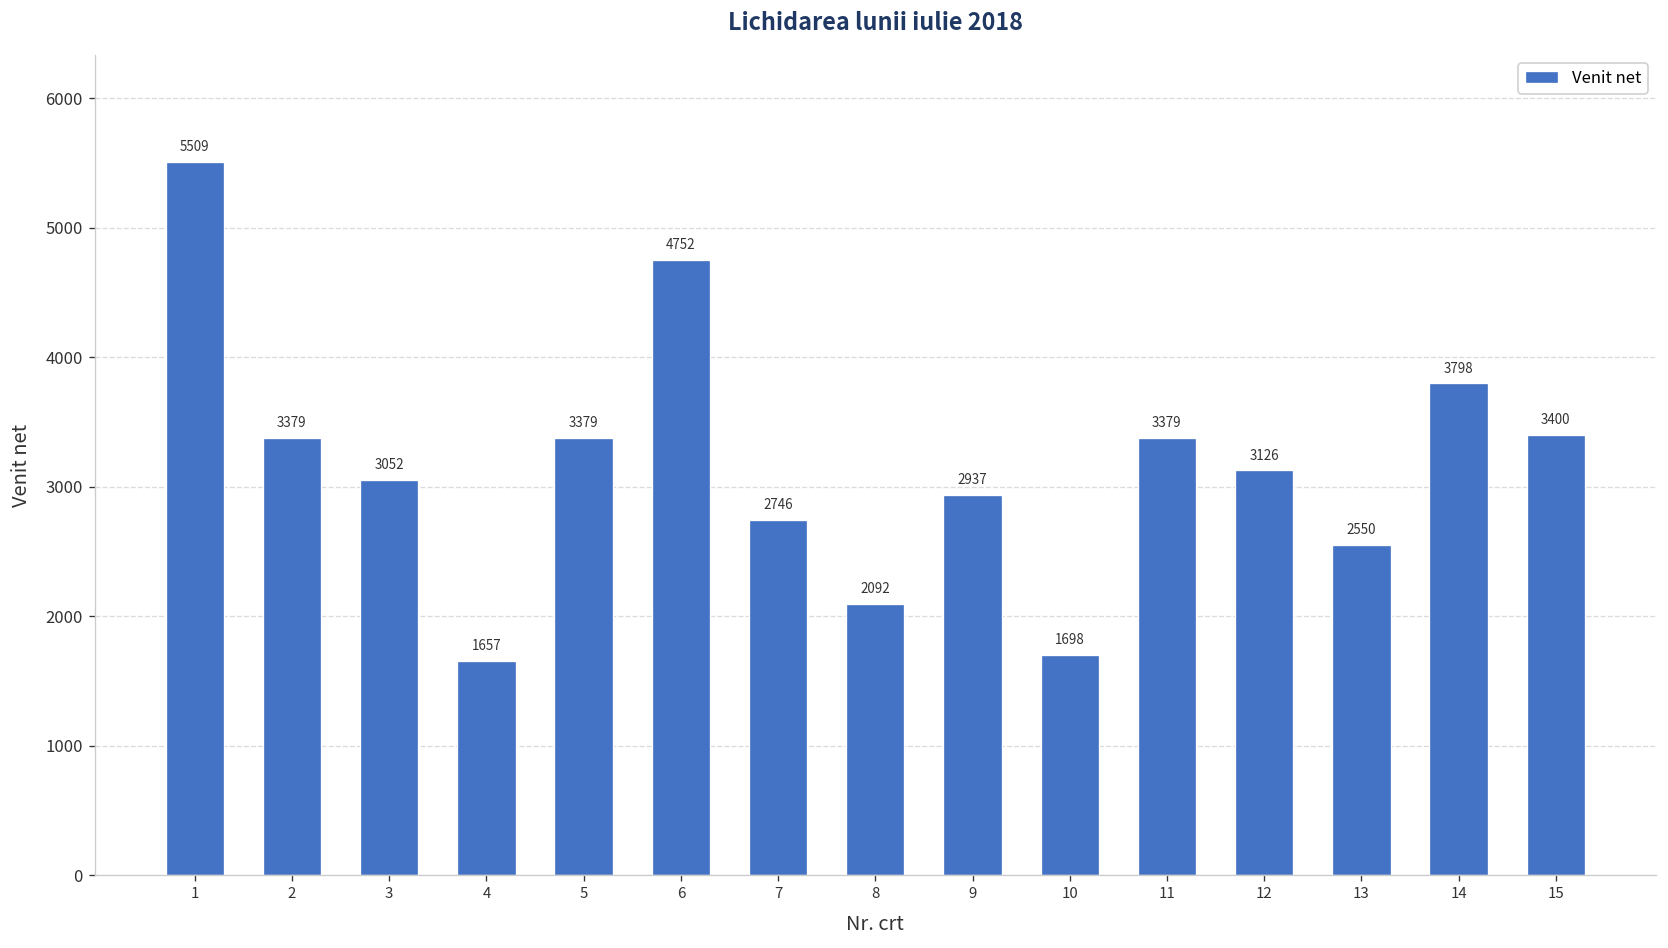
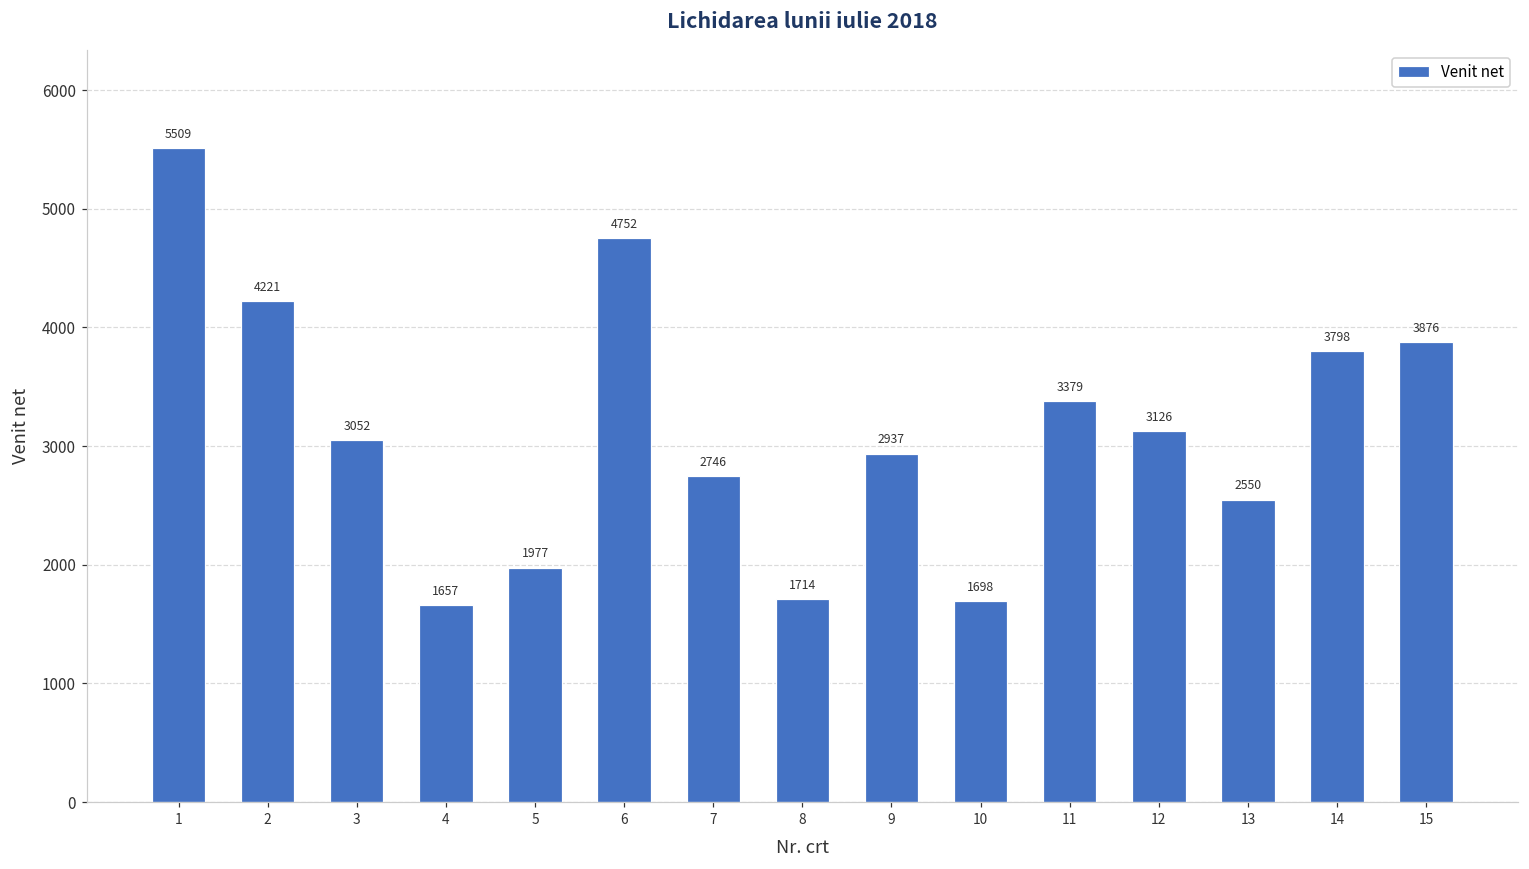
2: 3379 -> 4221
5: 3379 -> 1977
8: 2092 -> 1714
15: 3400 -> 3876
